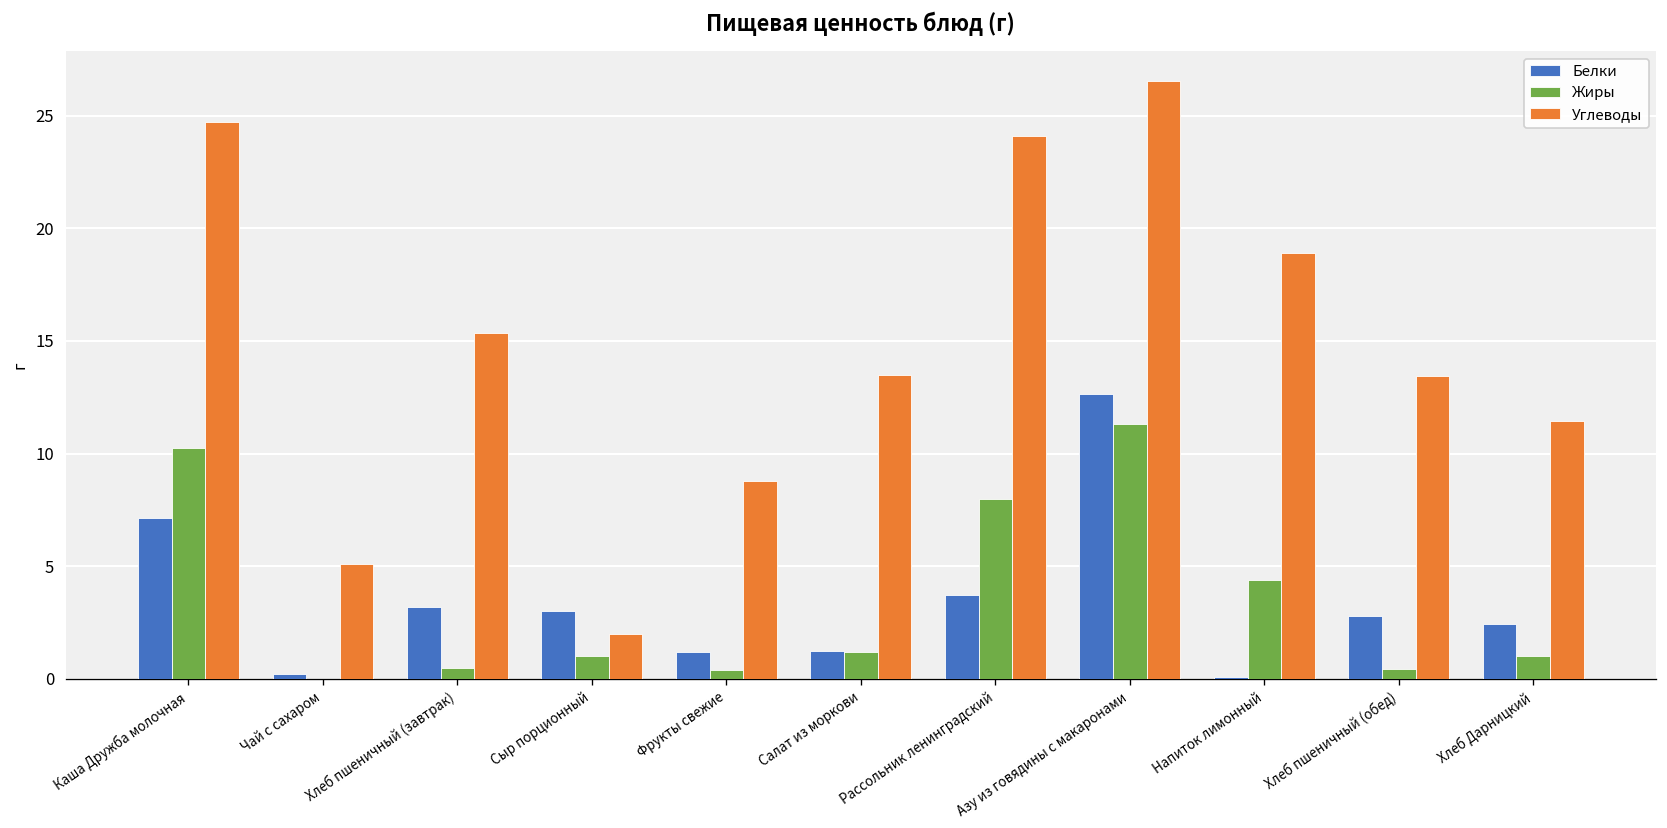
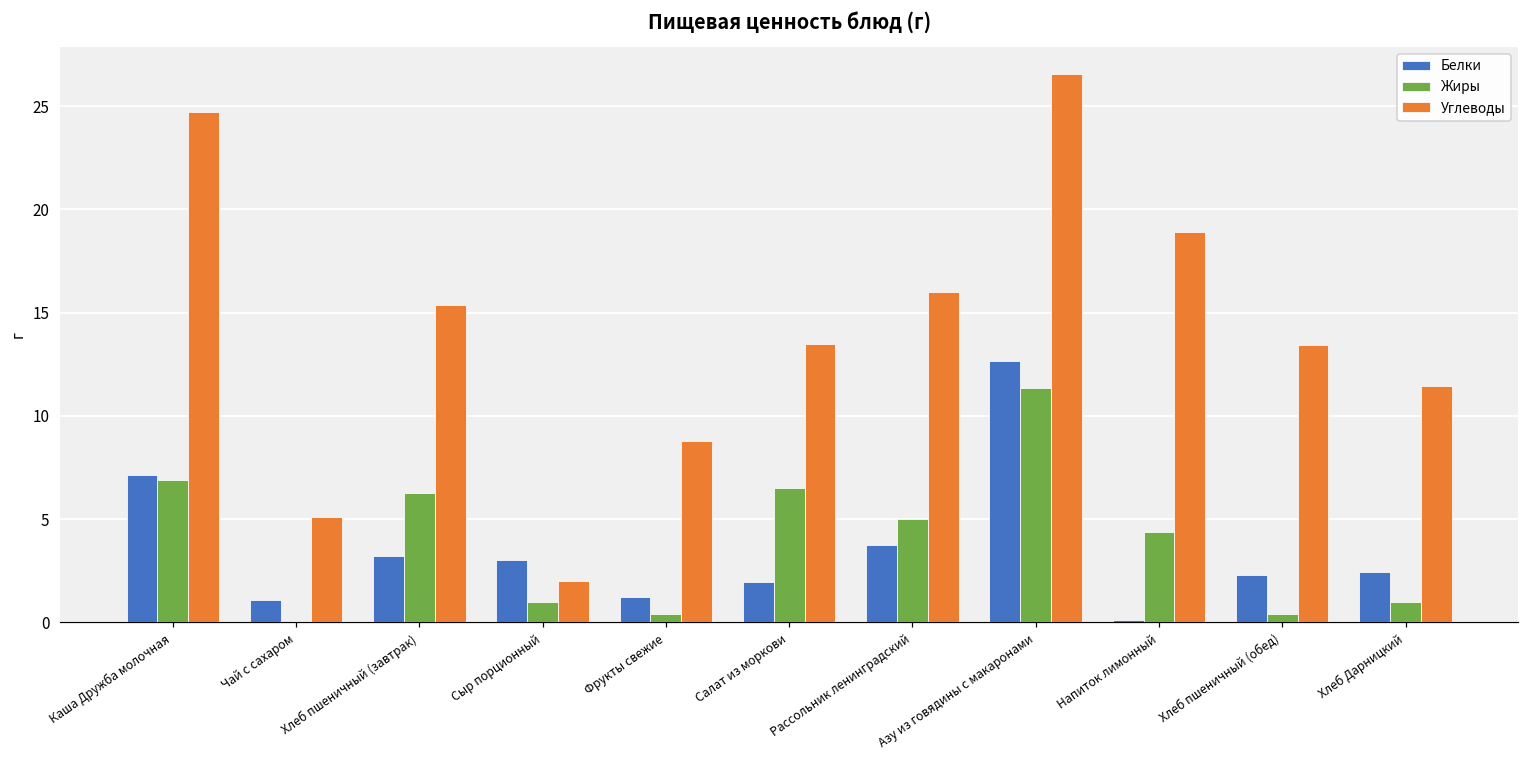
Жиры, Каша Дружба молочная: 10.3 -> 6.9
Белки, Чай с сахаром: 0.2 -> 1.1
Жиры, Хлеб пшеничный (завтрак): 0.5 -> 6.2
Белки, Салат из моркови: 1.2 -> 1.9
Жиры, Салат из моркови: 1.2 -> 6.5
Жиры, Рассольник ленинградский: 8 -> 5
Углеводы, Рассольник ленинградский: 24.1 -> 16.0
Белки, Хлеб пшеничный (обед): 2.8 -> 2.3
